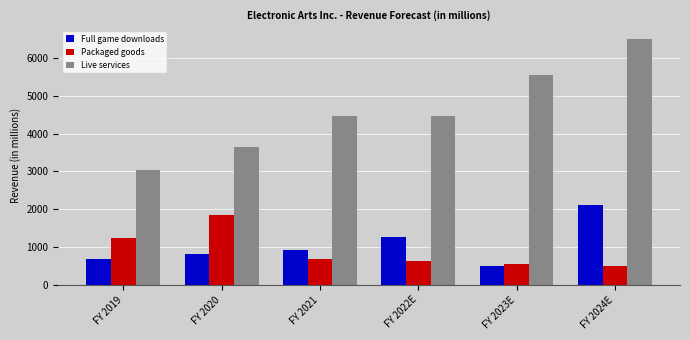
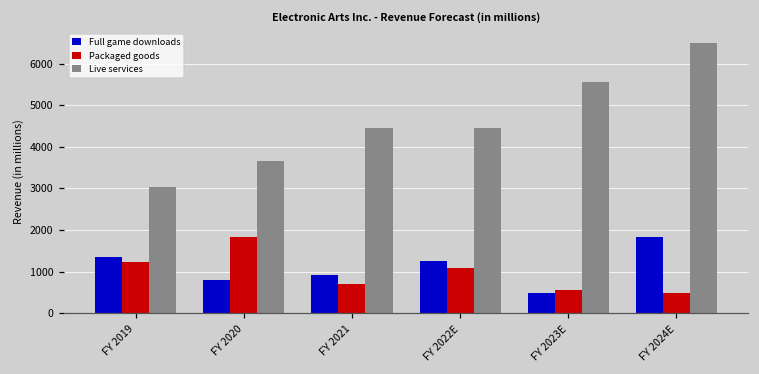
Full game downloads, FY 2019: 700 -> 1400
Packaged goods, FY 2022E: 600 -> 1100
Full game downloads, FY 2024E: 2100 -> 1800
